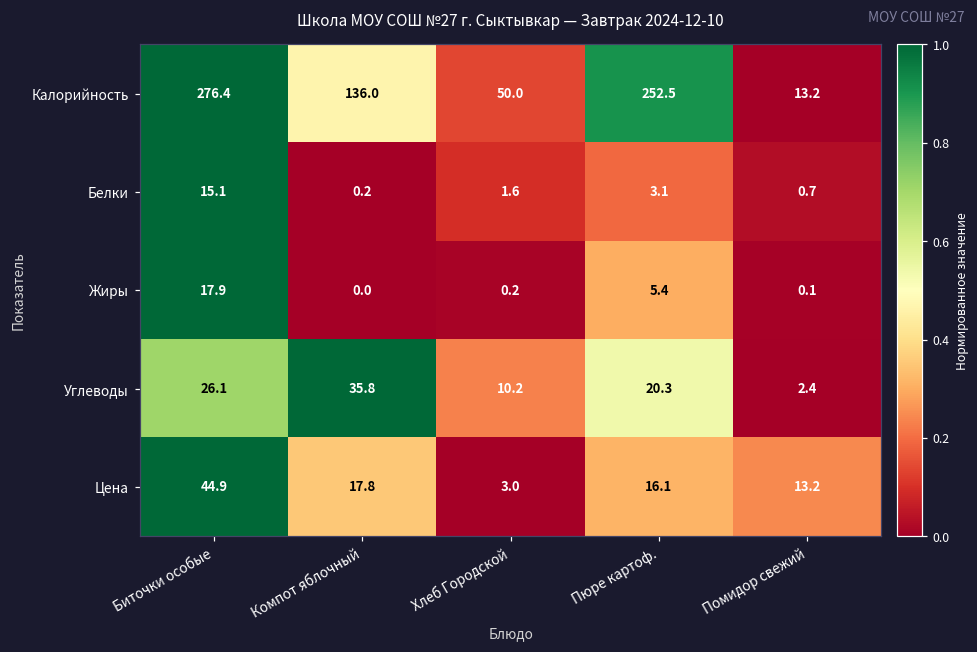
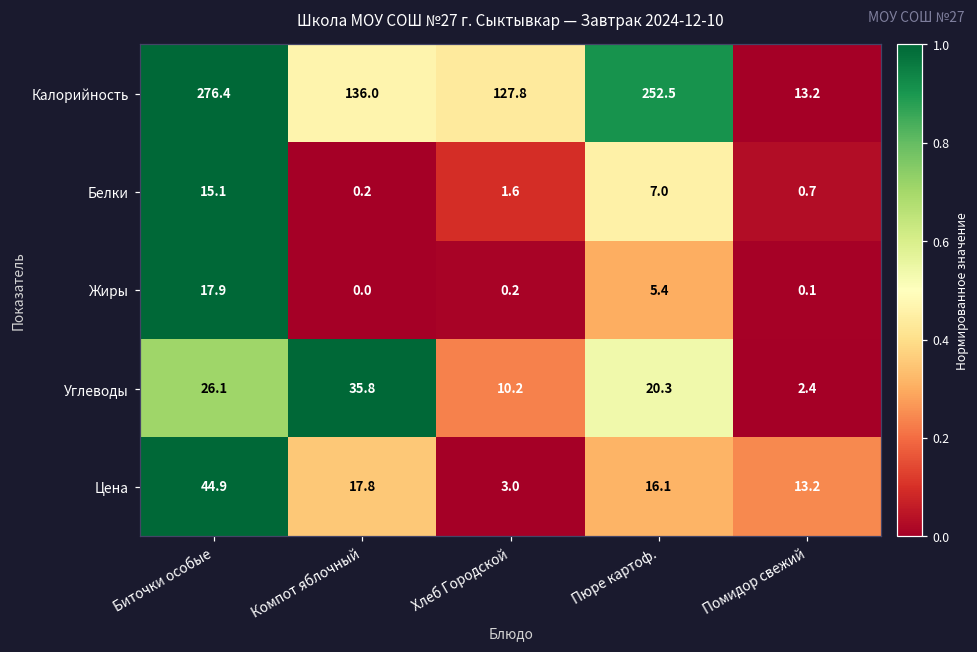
Калорийность, Хлеб Городской: 50.0 -> 127.8
Белки, Пюре картоф.: 3.1 -> 7.0
